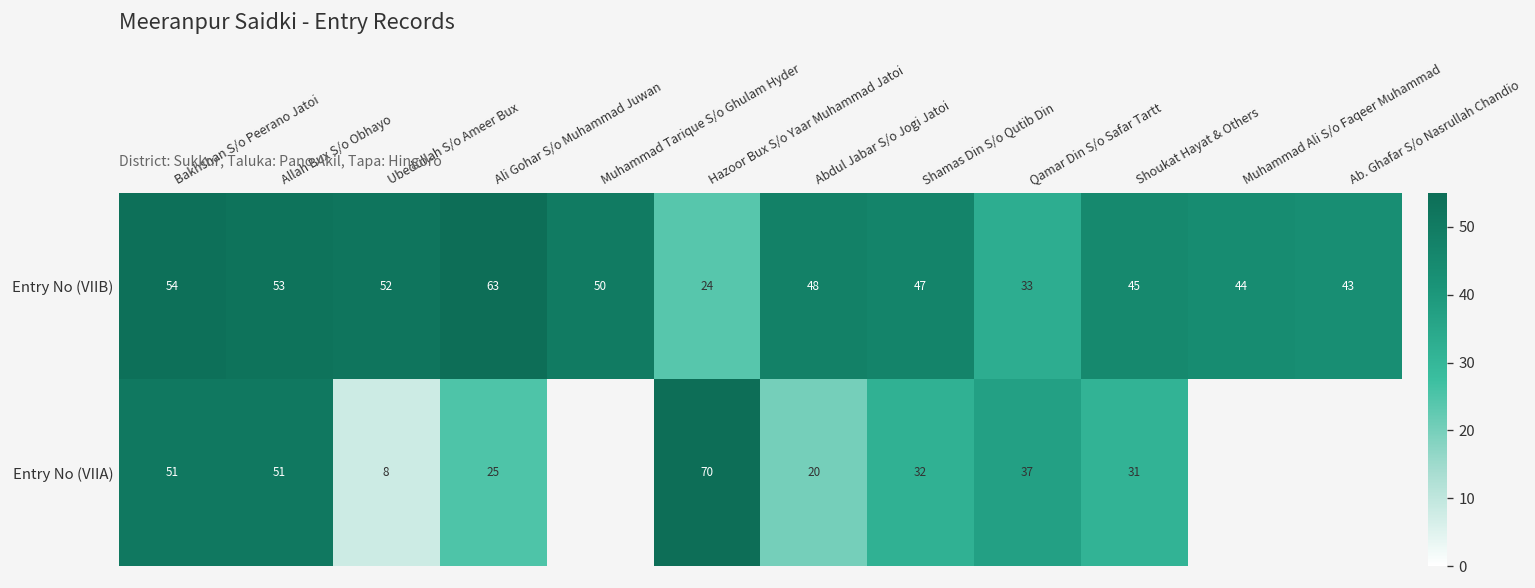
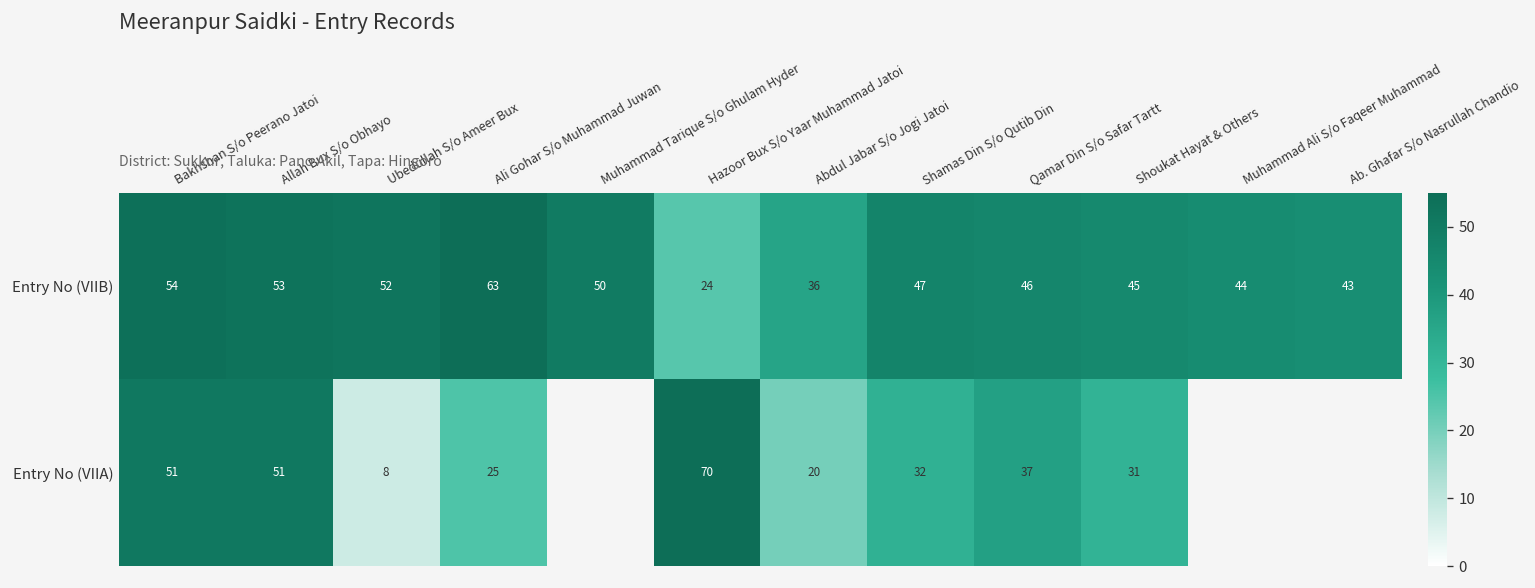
Entry No (VIIB), Abdul Jabar S/o Jogi Jatoi: 48 -> 36
Entry No (VIIB), Qamar Din S/o Safar Tartt: 33 -> 46
